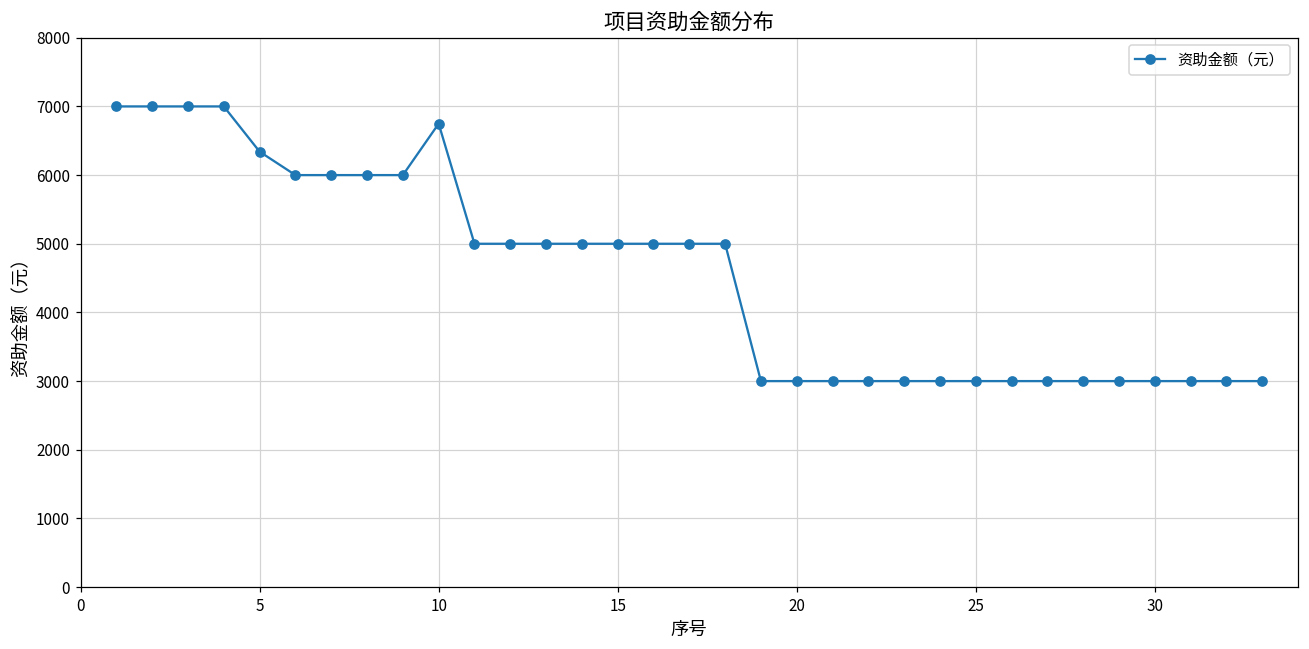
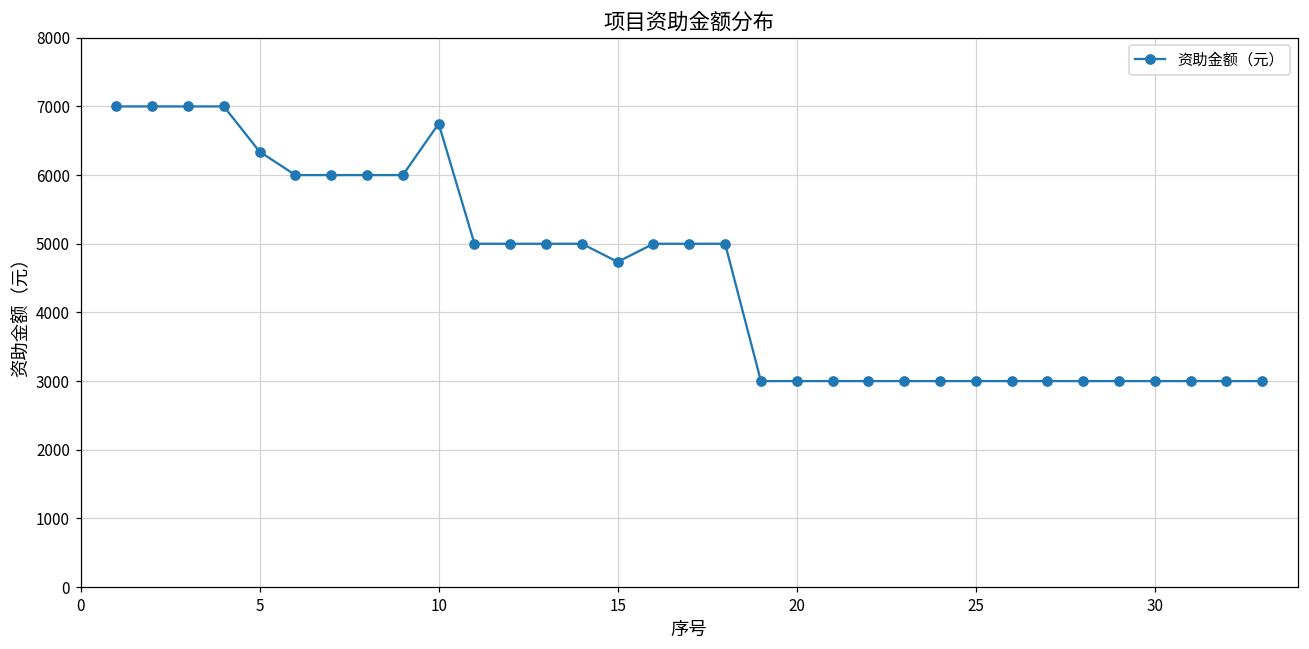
15: 5000 -> 4700
